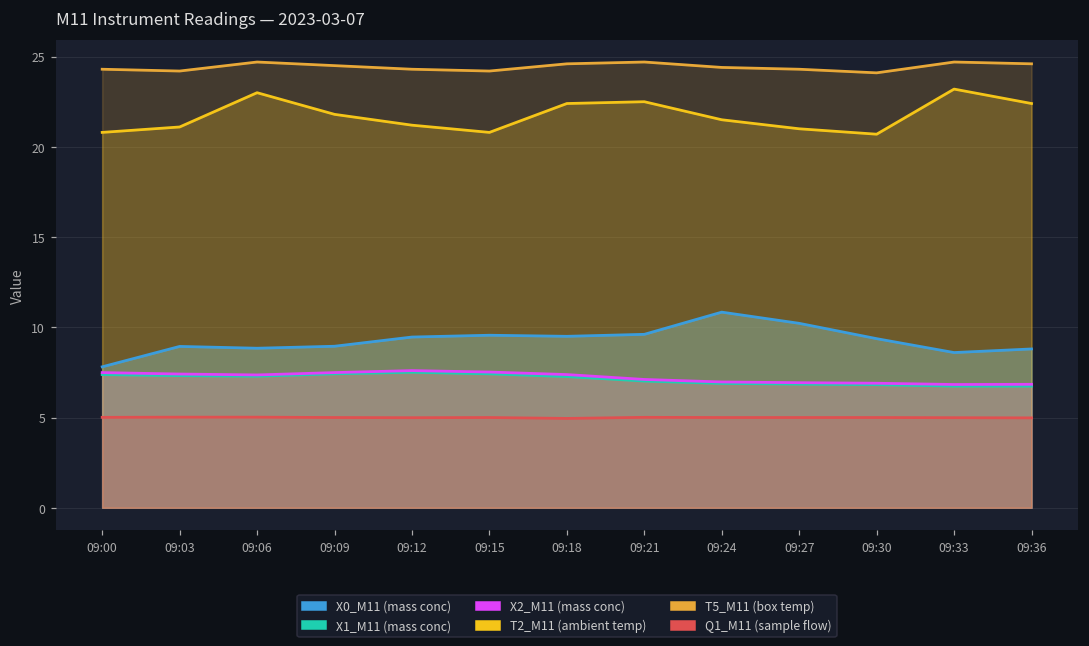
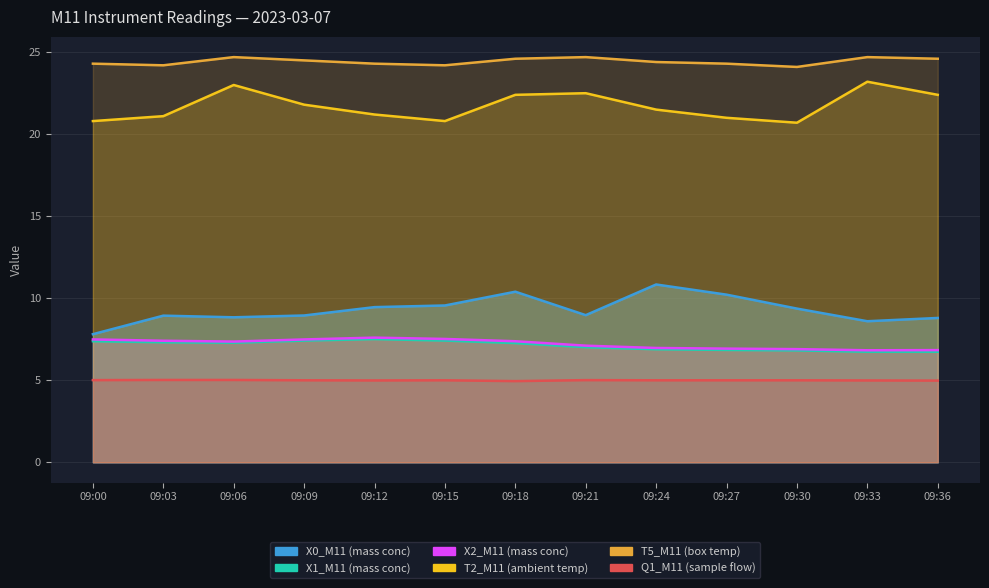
X0_M11 (mass conc), 09:18: 9.5 -> 10.4
X0_M11 (mass conc), 09:21: 9.6 -> 9.0
